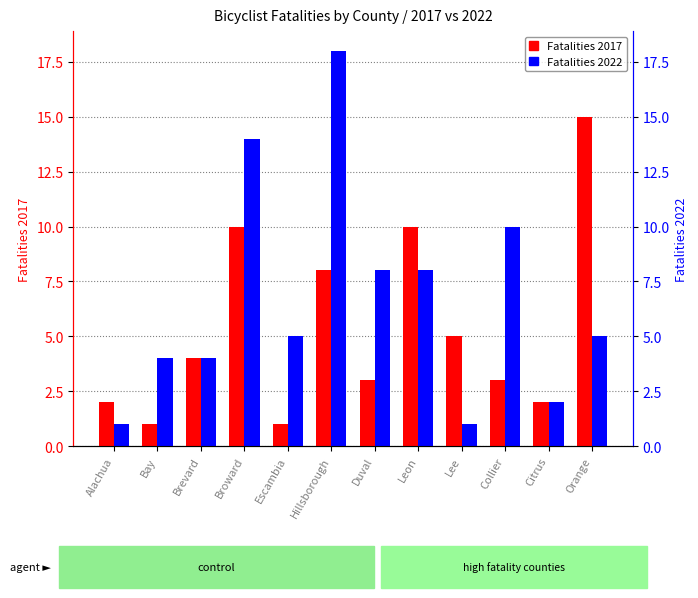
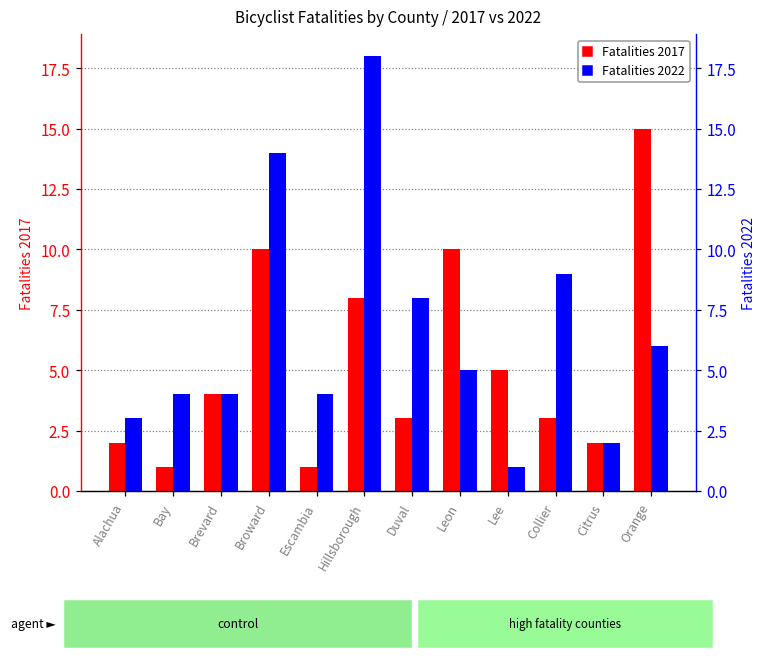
Fatalities 2022, Alachua: 1 -> 3
Fatalities 2022, Escambia: 5 -> 4
Fatalities 2022, Leon: 8 -> 5
Fatalities 2022, Collier: 10 -> 9
Fatalities 2022, Orange: 5 -> 6
